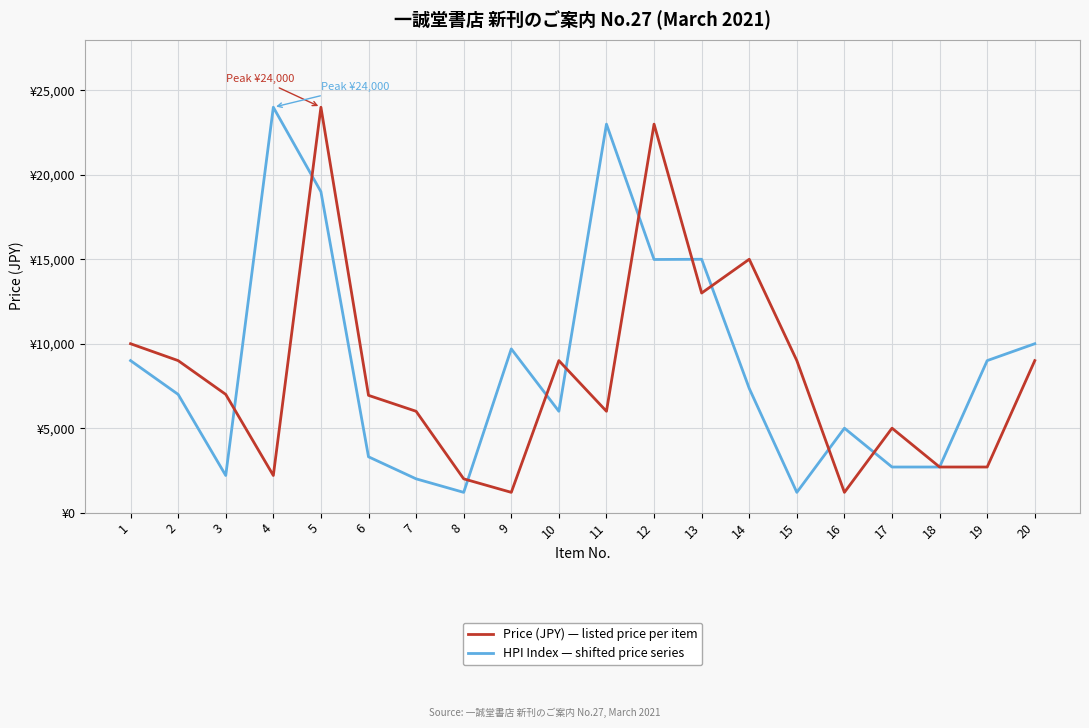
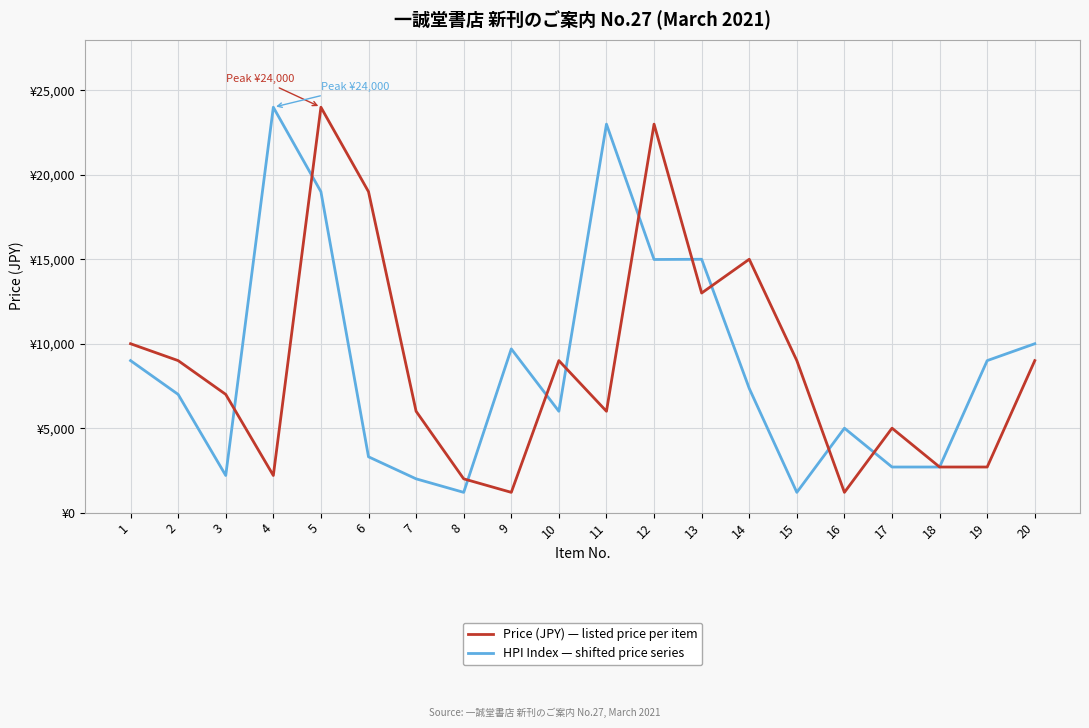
Price (JPY) — listed price per item, 6: ¥6,900 -> ¥19,000
